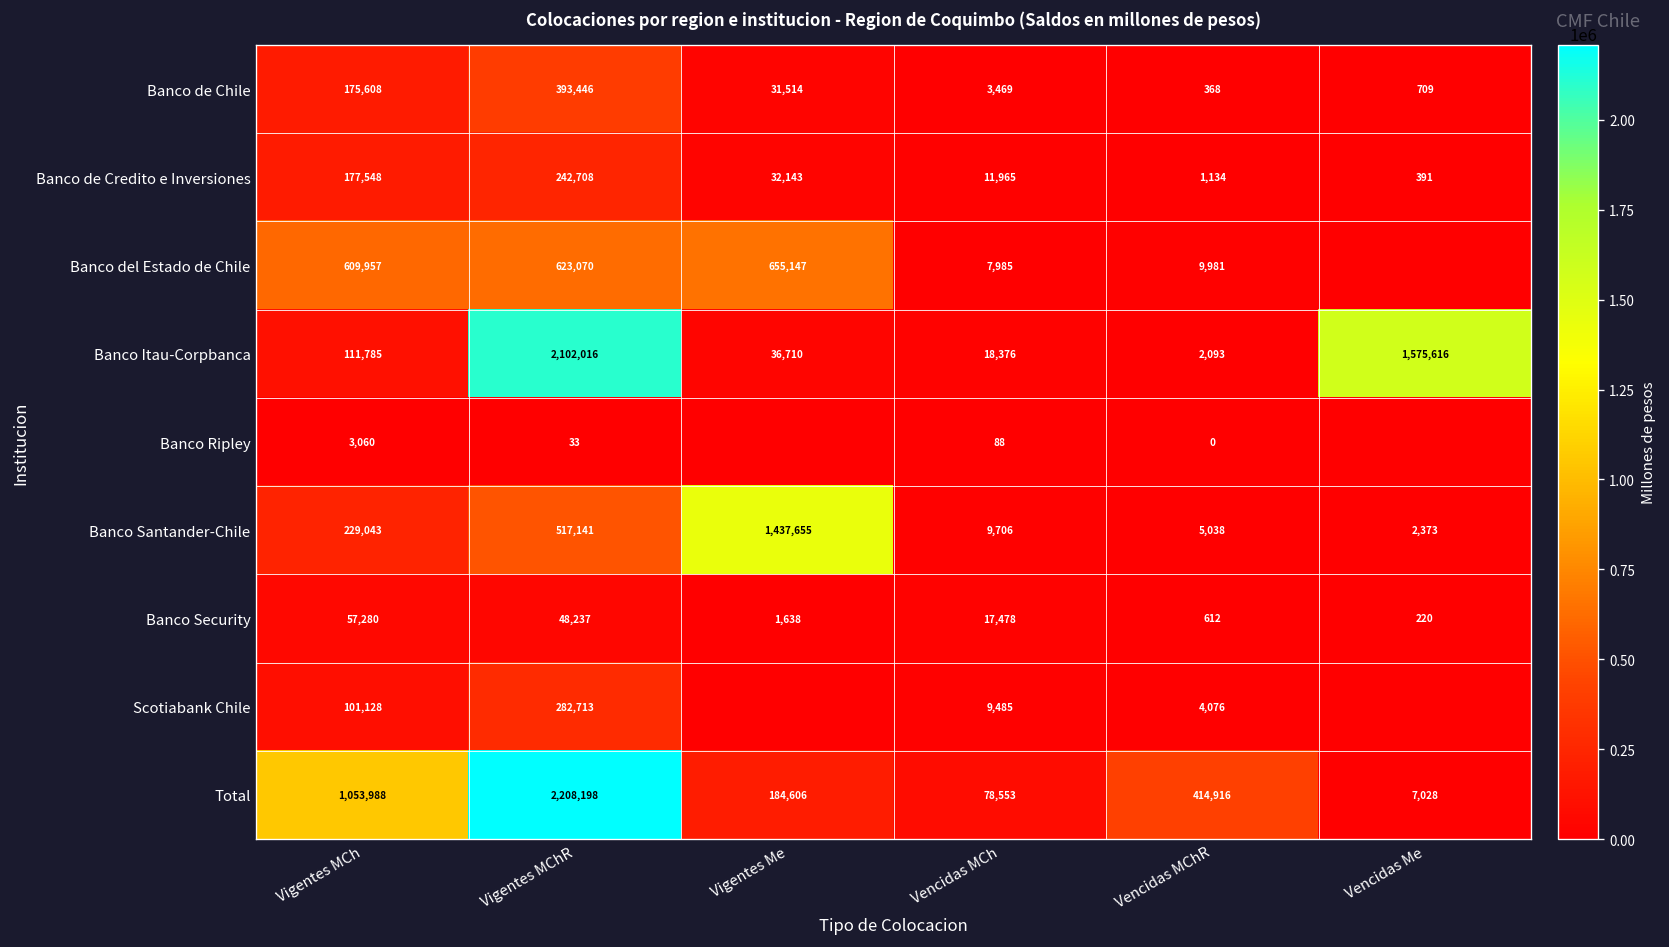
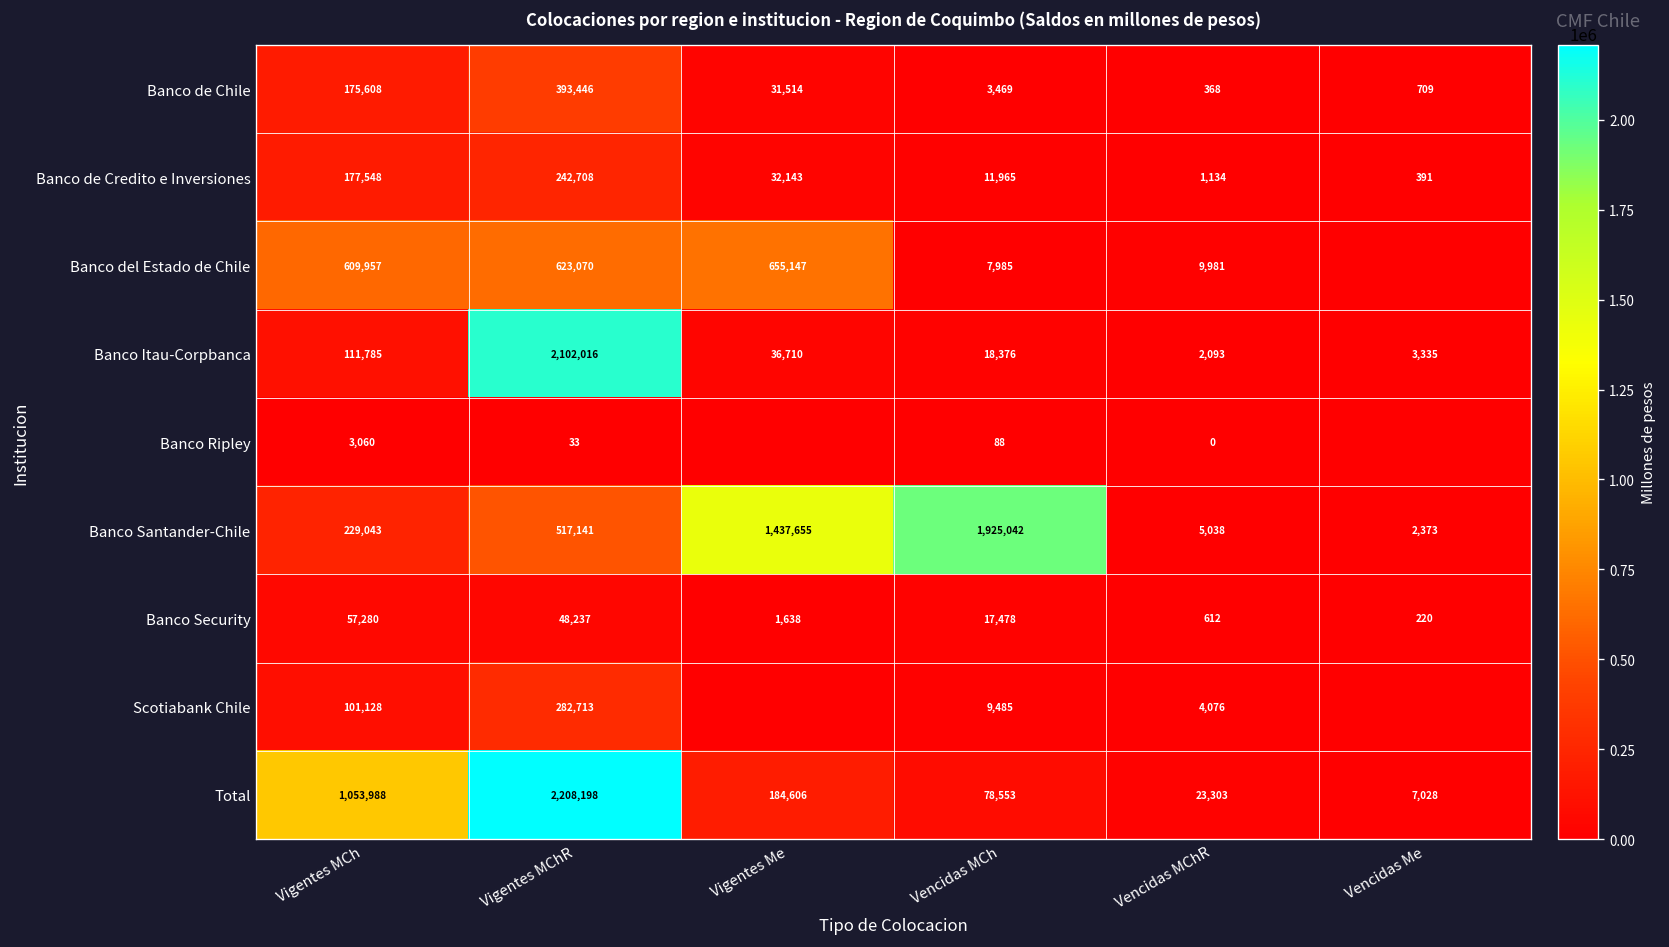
Banco Itau-Corpbanca, Vencidas Me: 1,575,616 -> 3,335
Banco Santander-Chile, Vencidas MCh: 9,706 -> 1,925,042
Total, Vencidas MChR: 414,916 -> 23,303
